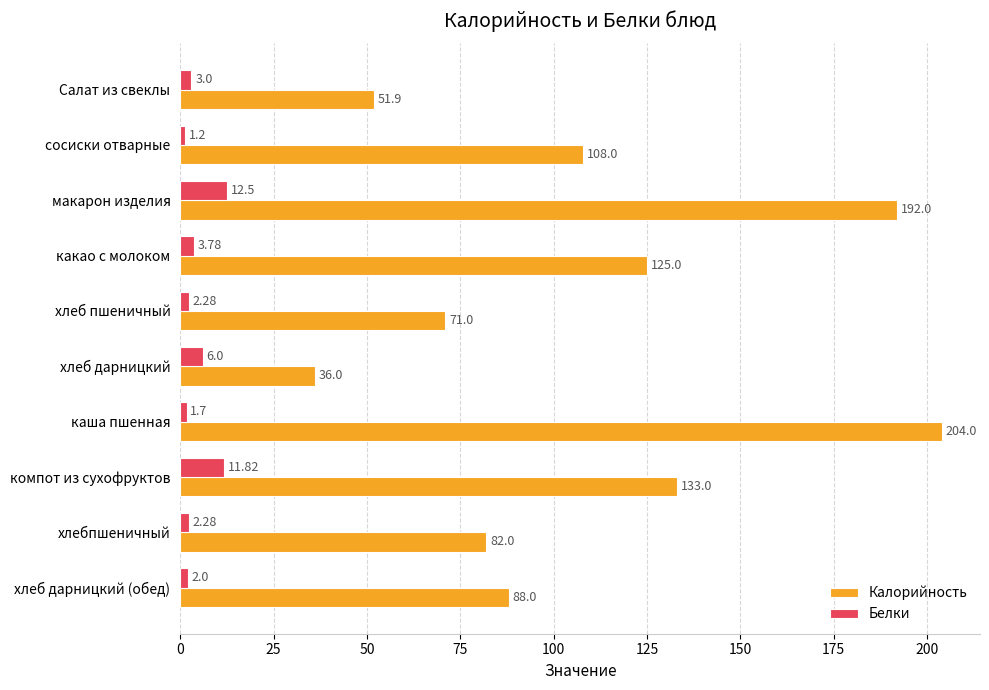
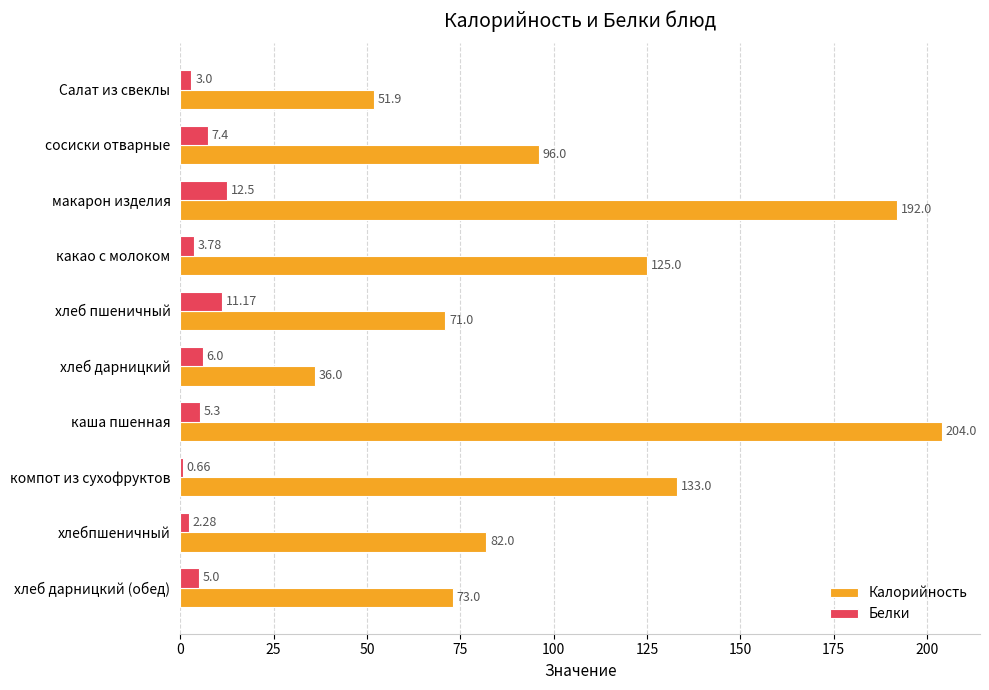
Белки, сосиски отварные: 1.2 -> 7.4
Калорийность, сосиски отварные: 108.0 -> 96.0
Белки, хлеб пшеничный: 2.28 -> 11.17
Белки, каша пшенная: 1.7 -> 5.3
Белки, компот из сухофруктов: 11.82 -> 0.66
Белки, хлеб дарницкий (обед): 2.0 -> 5.0
Калорийность, хлеб дарницкий (обед): 88.0 -> 73.0
